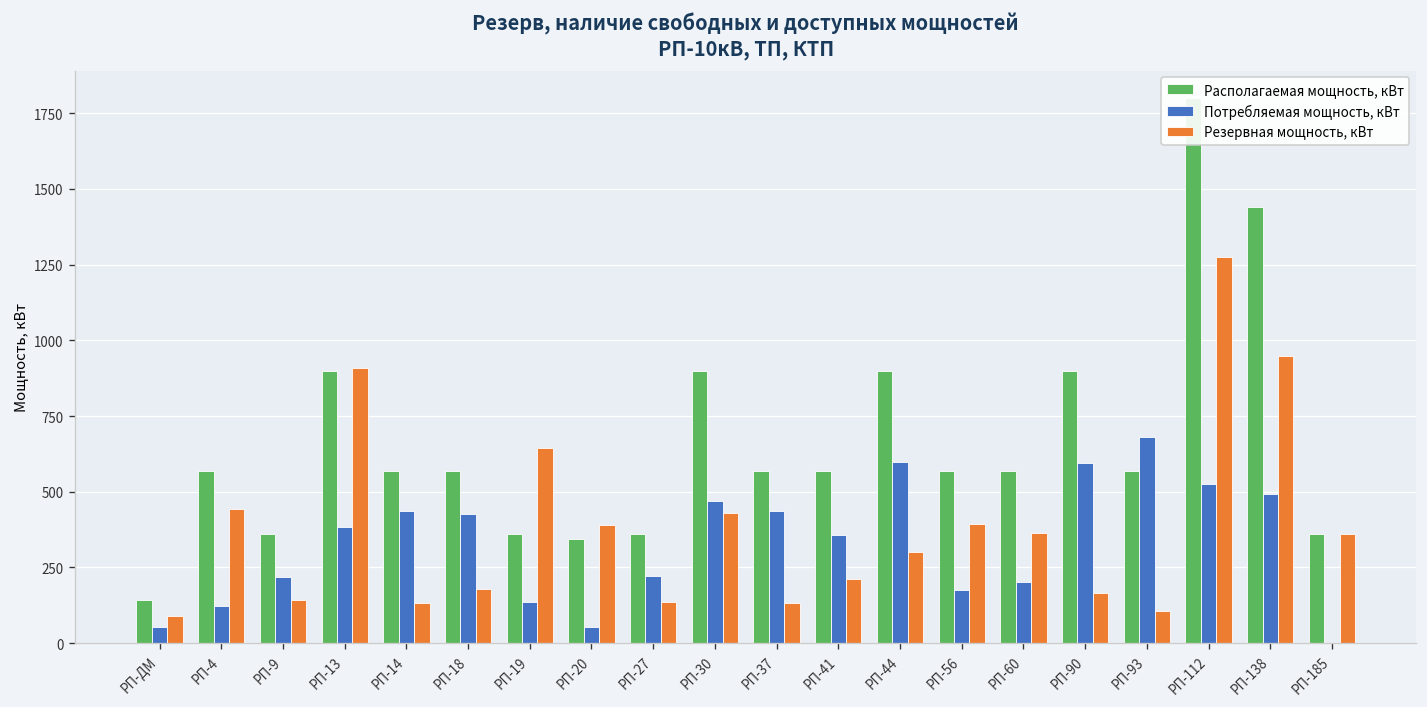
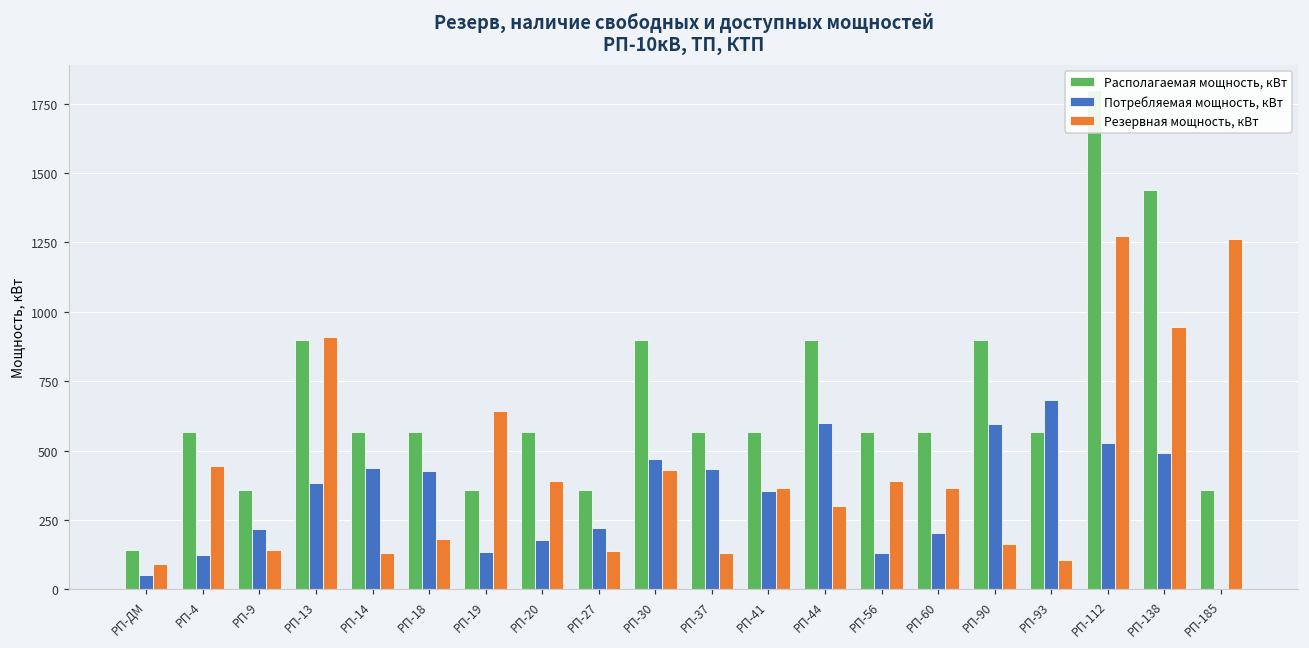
Располагаемая мощность, кВт, РП-20: 340 -> 570
Потребляемая мощность, кВт, РП-20: 50 -> 180
Резервная мощность, кВт, РП-41: 210 -> 370
Потребляемая мощность, кВт, РП-56: 180 -> 130
Резервная мощность, кВт, РП-185: 360 -> 1260
